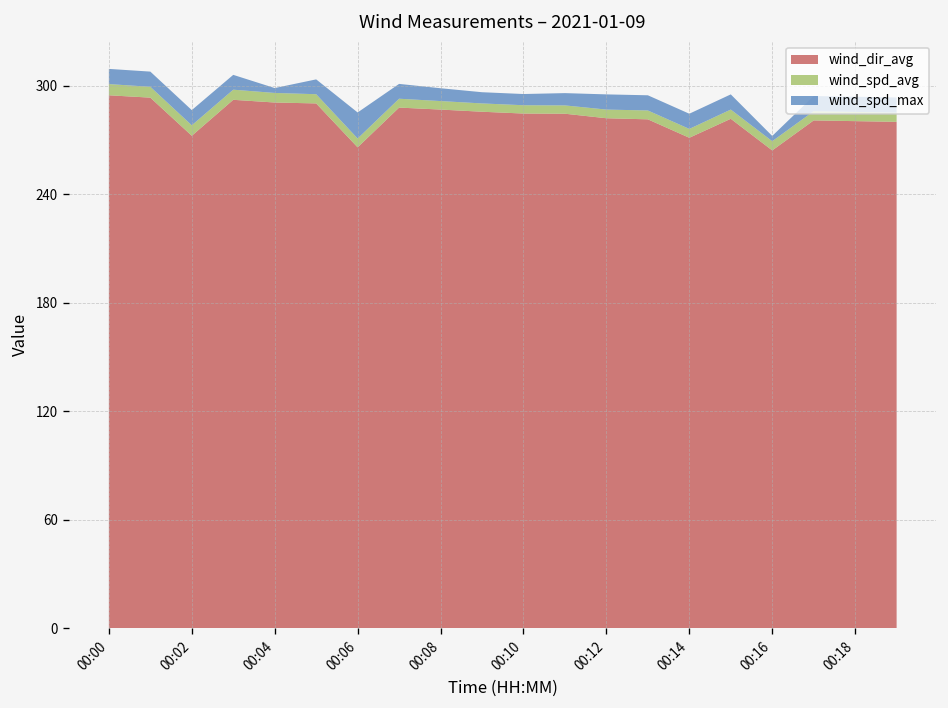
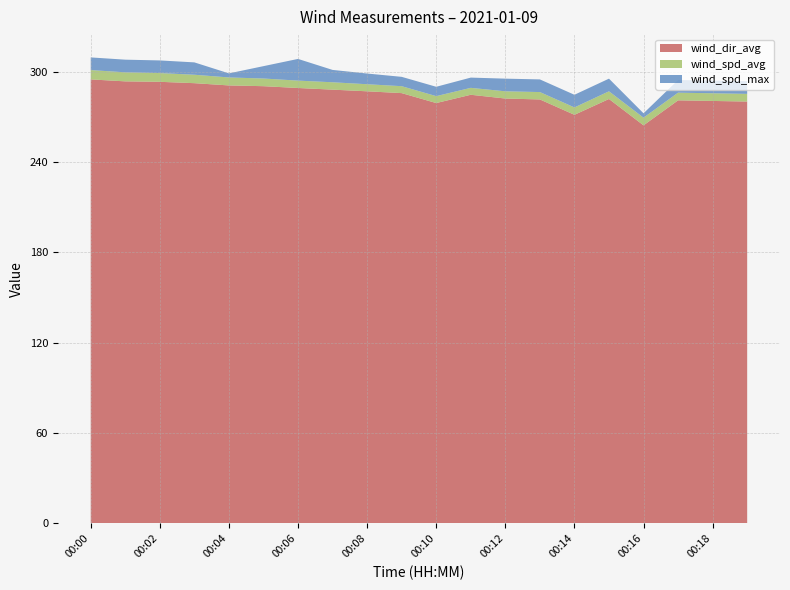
wind_dir_avg, 00:02: 272 -> 293
wind_dir_avg, 00:06: 266 -> 289
wind_dir_avg, 00:10: 285 -> 279
